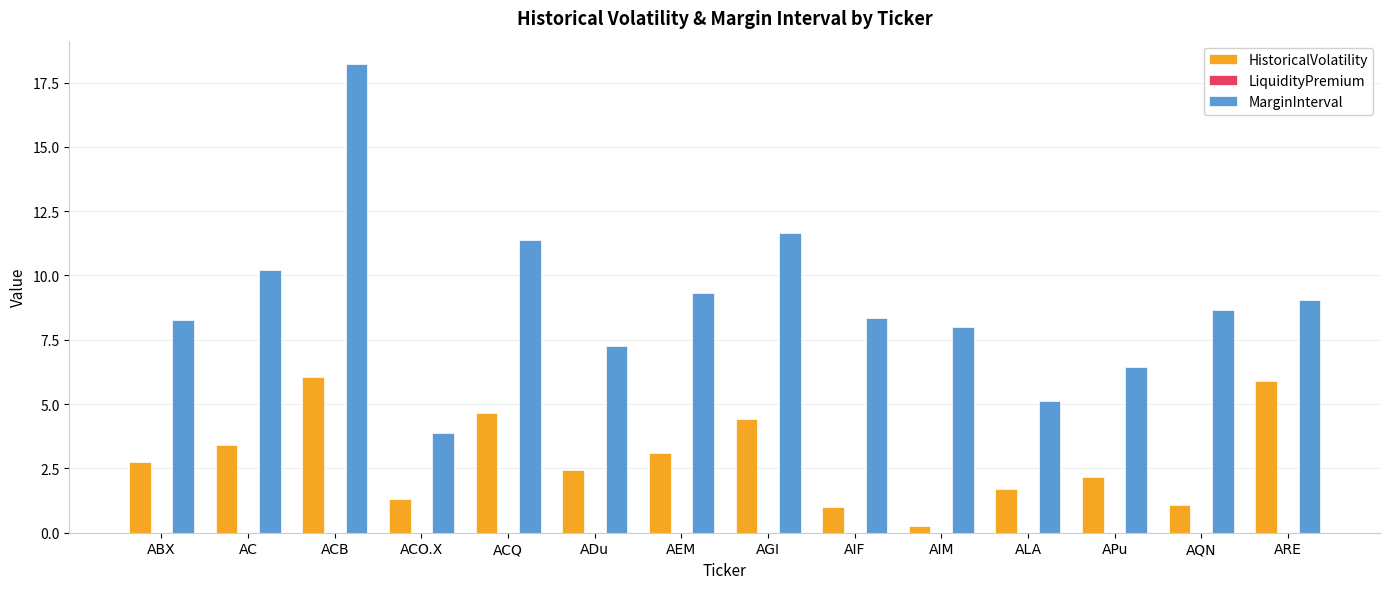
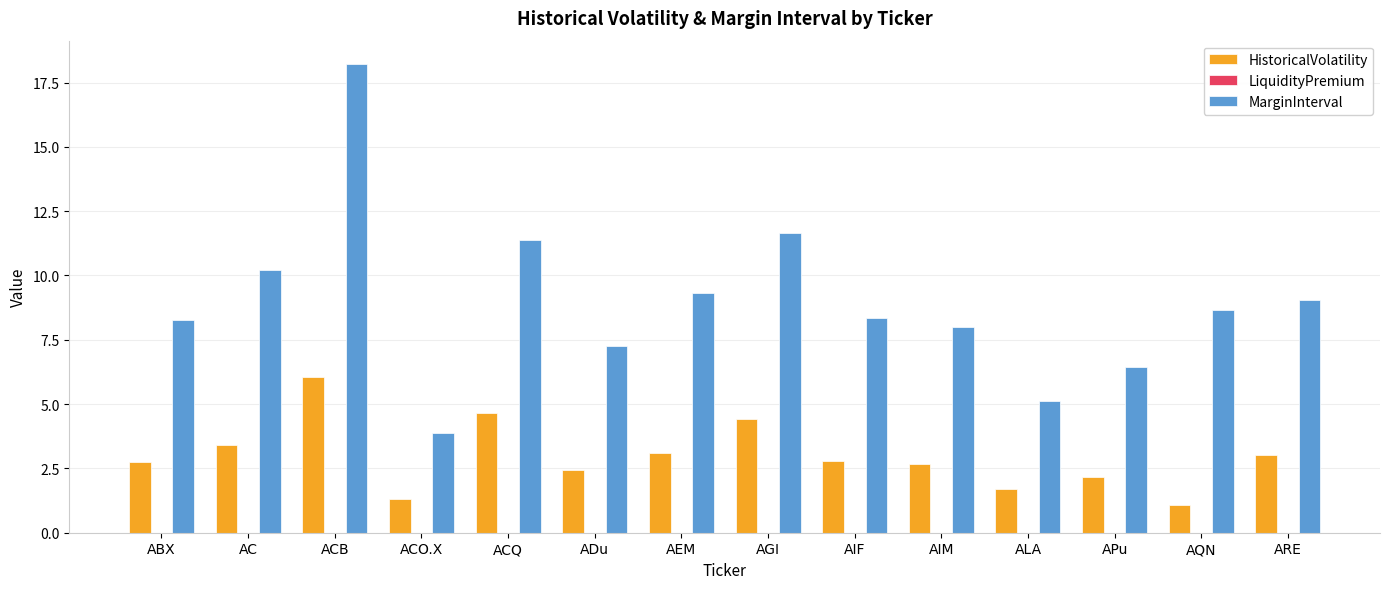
HistoricalVolatility, AIF: 1.0 -> 2.8
HistoricalVolatility, AIM: 0.3 -> 2.7
HistoricalVolatility, ARE: 5.9 -> 3.0
